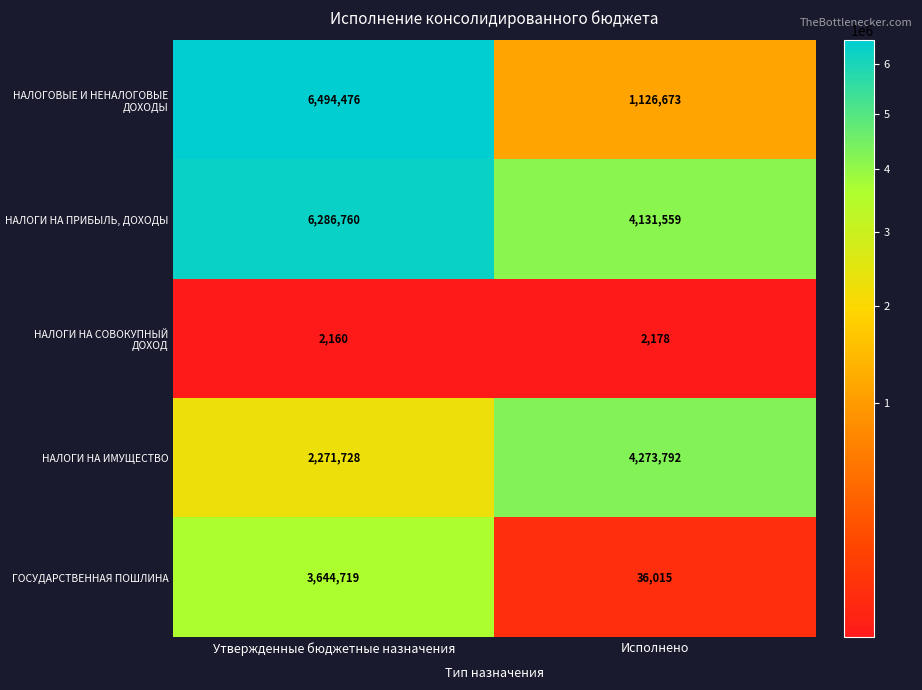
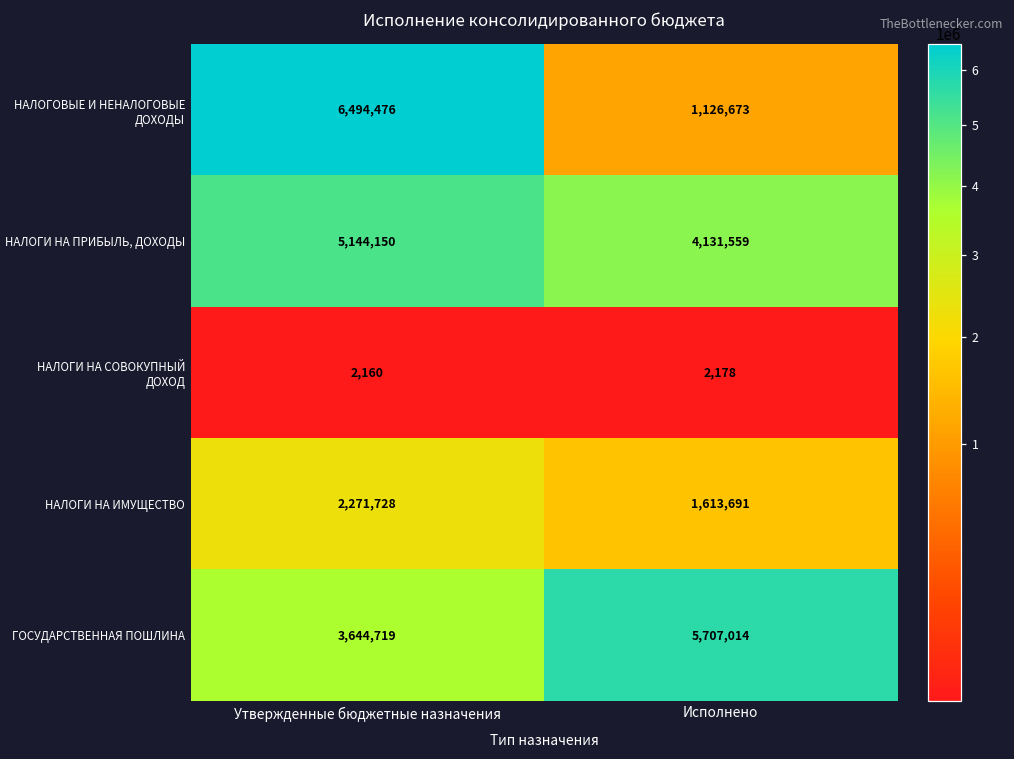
НАЛОГИ НА ПРИБЫЛЬ, ДОХОДЫ, Утвержденные бюджетные назначения: 6,286,760 -> 5,144,150
НАЛОГИ НА ИМУЩЕСТВО, Исполнено: 4,273,792 -> 1,613,691
ГОСУДАРСТВЕННАЯ ПОШЛИНА, Исполнено: 36,015 -> 5,707,014
